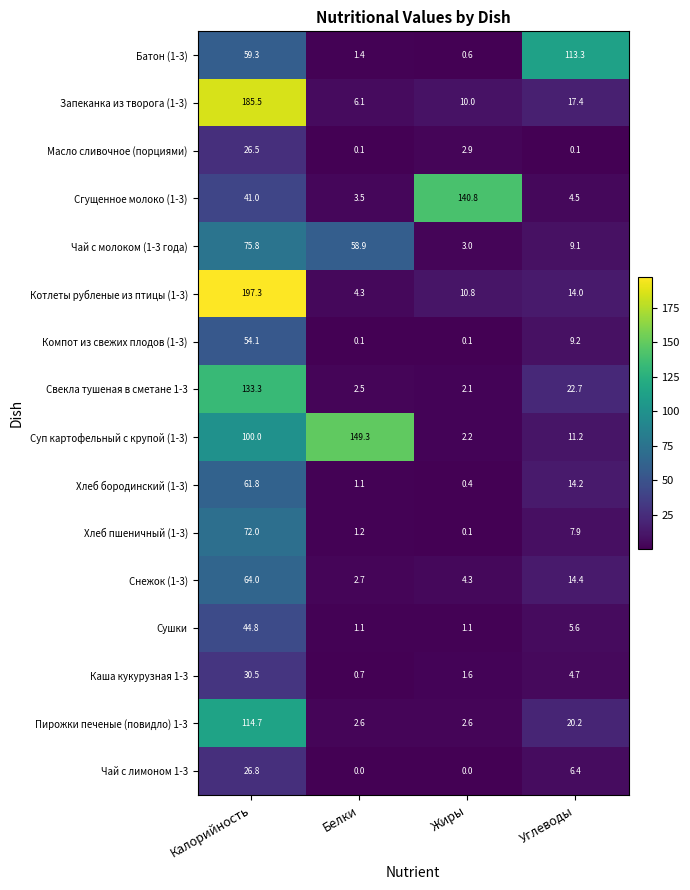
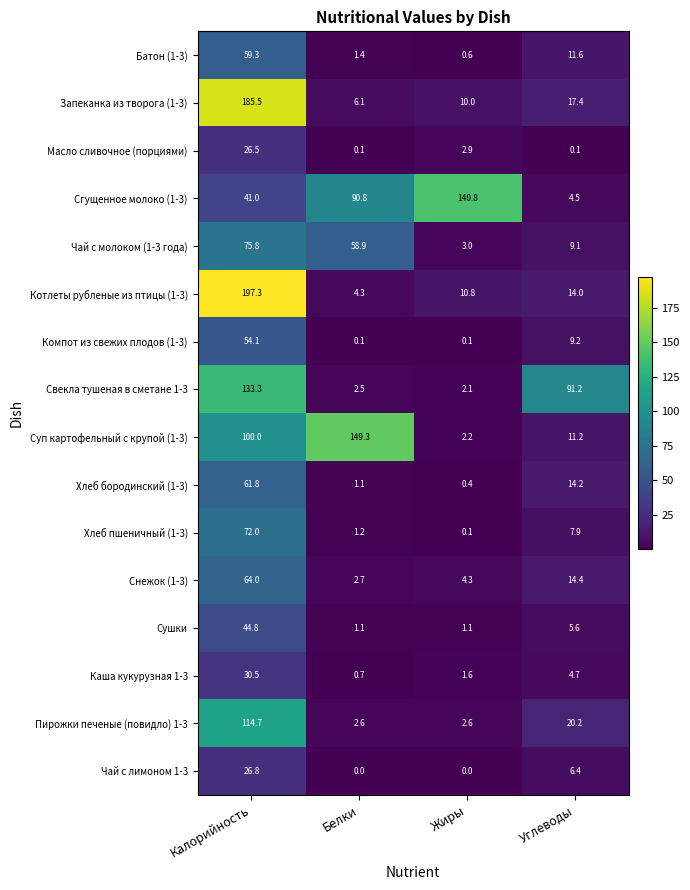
Батон (1-3), Углеводы: 113.3 -> 11.6
Сгущенное молоко (1-3), Белки: 3.5 -> 90.8
Свекла тушеная в сметане 1-3, Углеводы: 22.7 -> 91.2
